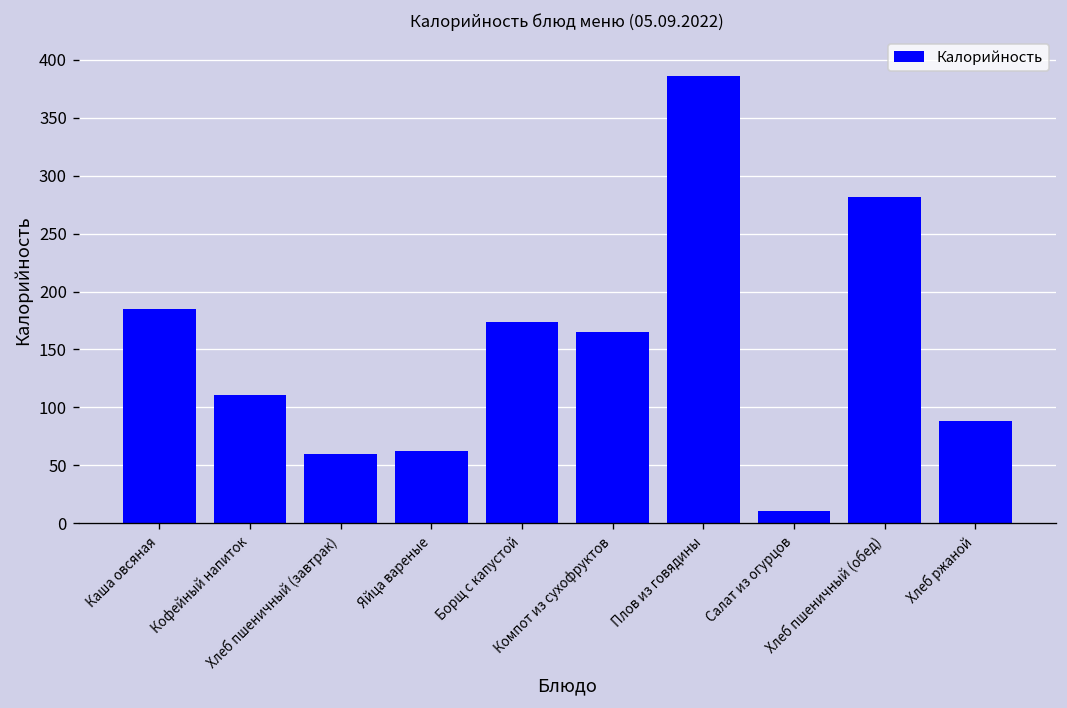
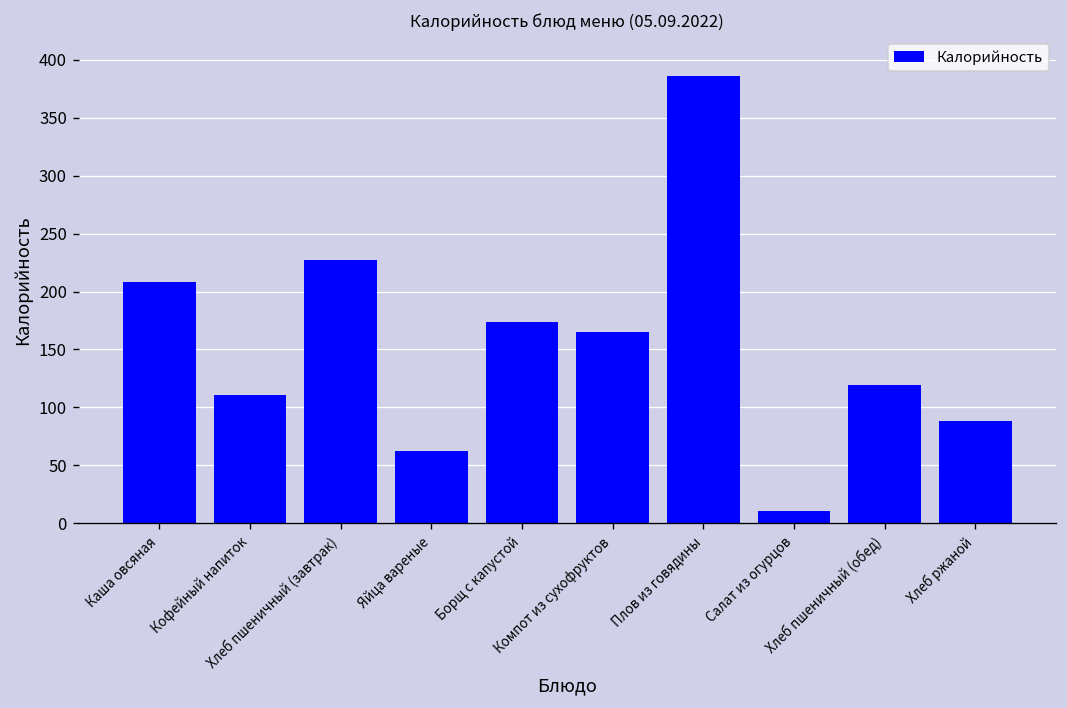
Каша овсяная: 180 -> 210
Хлеб пшеничный (завтрак): 60 -> 230
Хлеб пшеничный (обед): 280 -> 120
